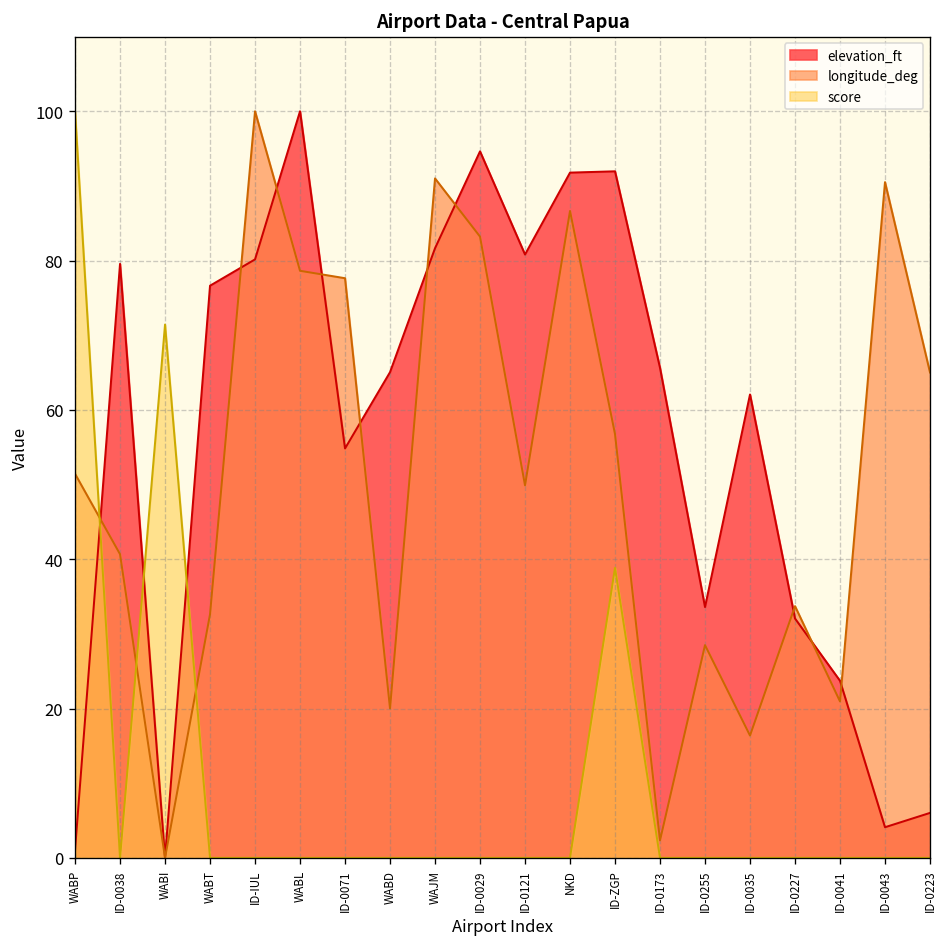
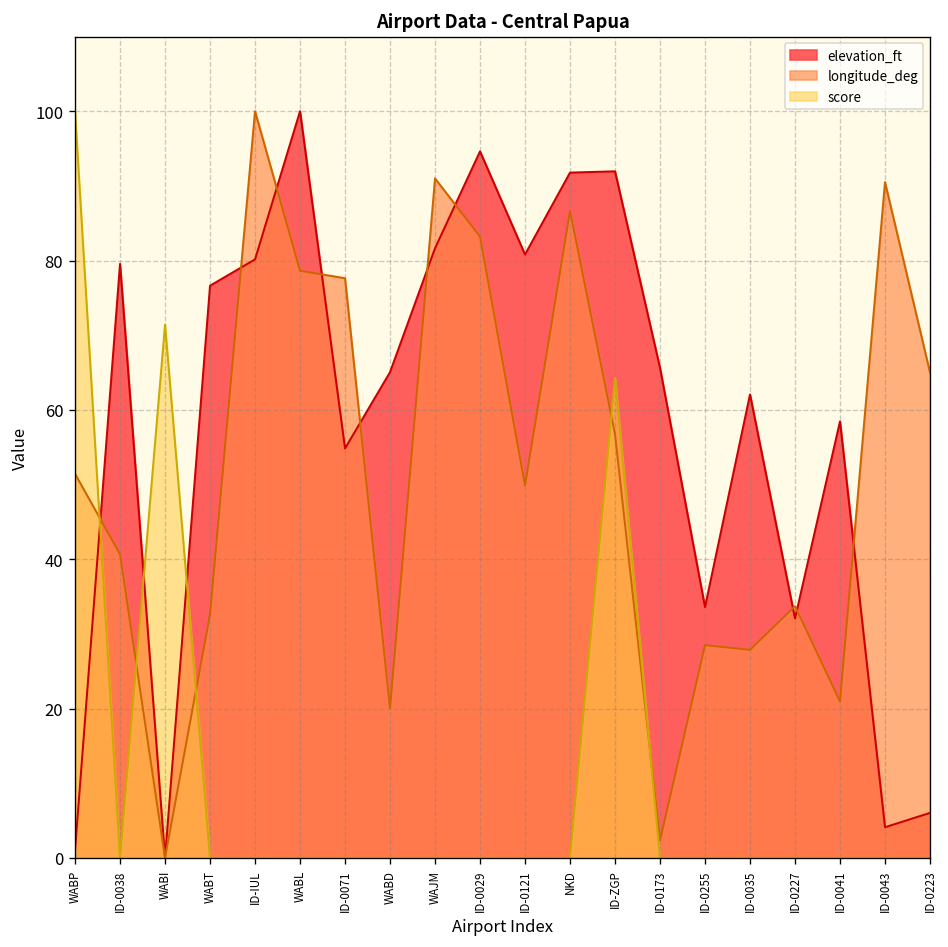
score, ID-ZGP: 39 -> 64
longitude_deg, ID-0035: 16 -> 28
elevation_ft, ID-0041: 24 -> 58
